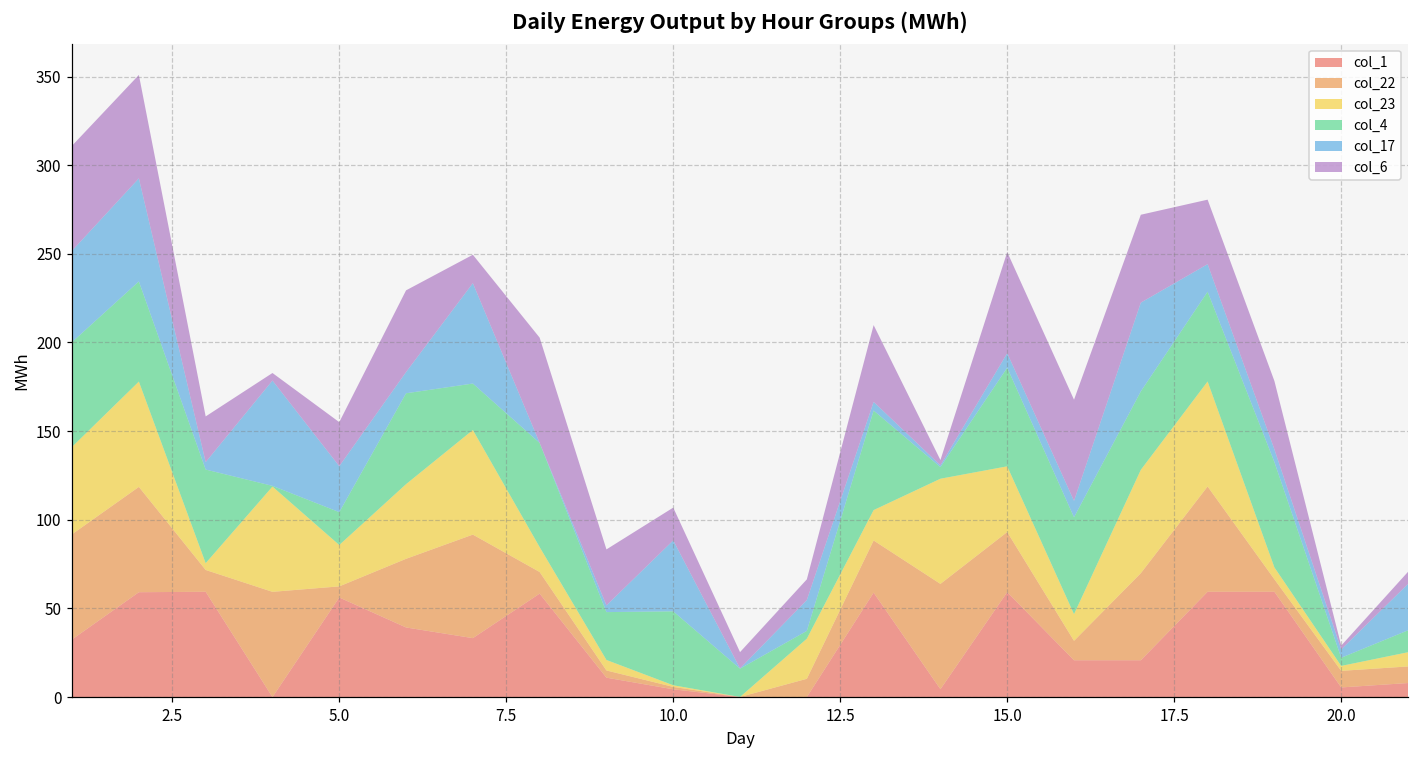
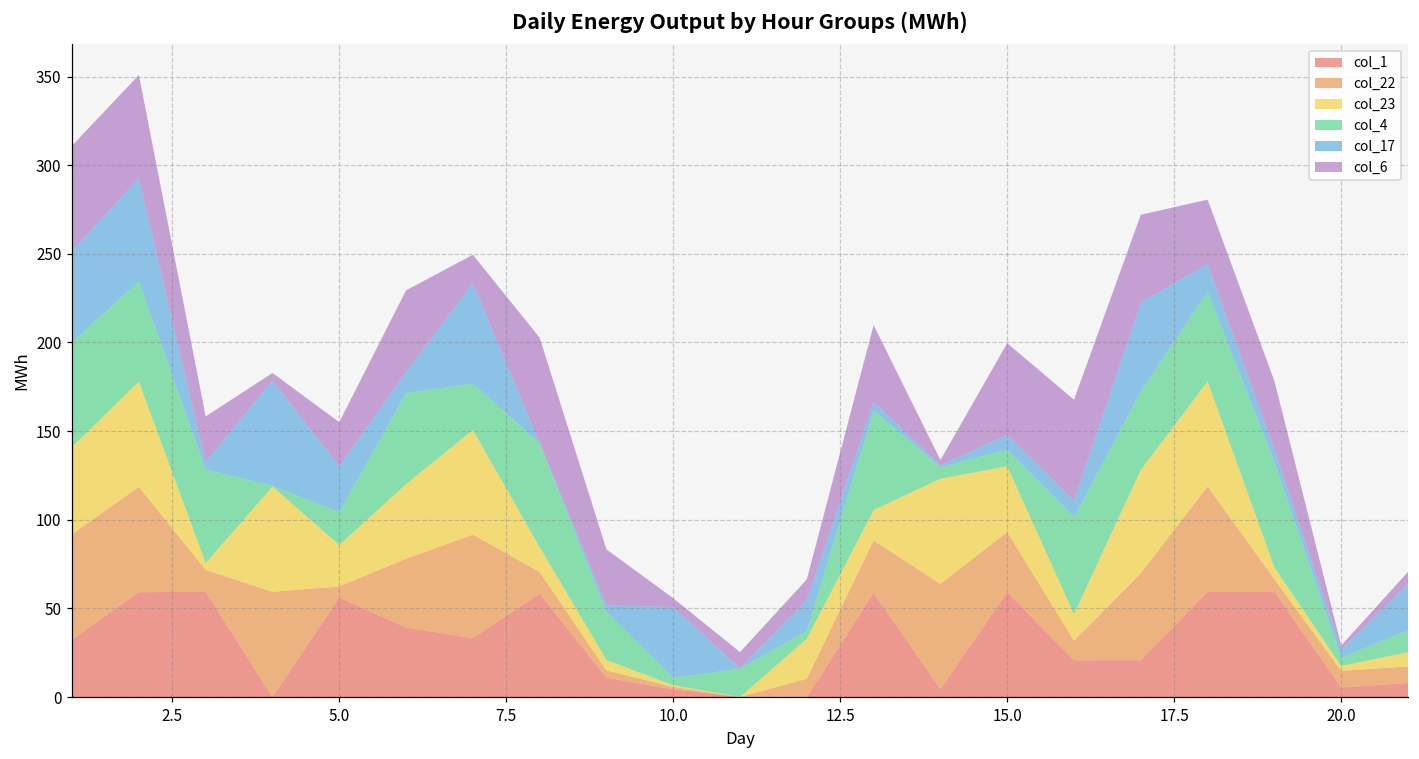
col_4, 10.0: 42 -> 4
col_6, 10.0: 18 -> 5
col_4, 15.0: 56 -> 9
col_6, 15.0: 57 -> 52
